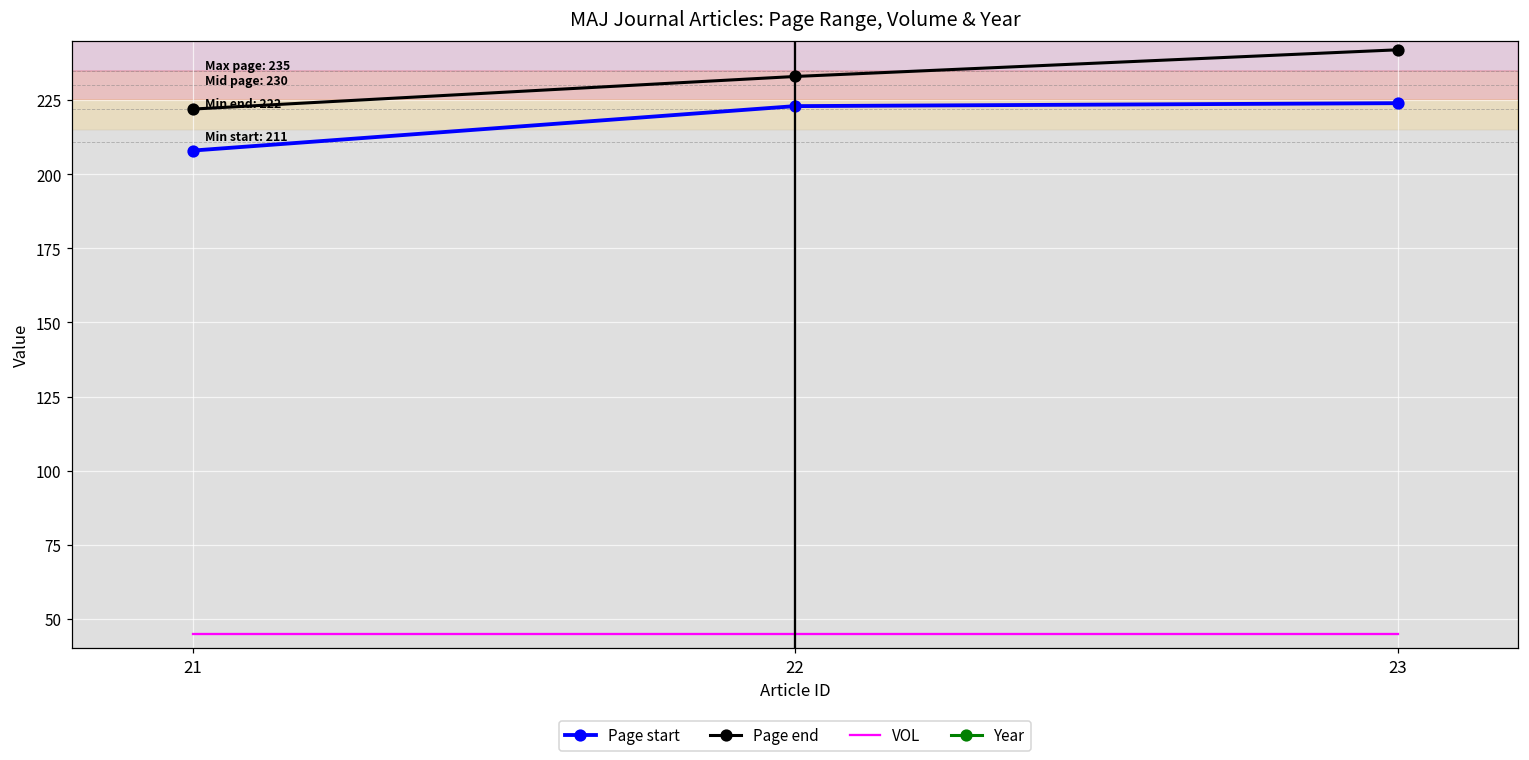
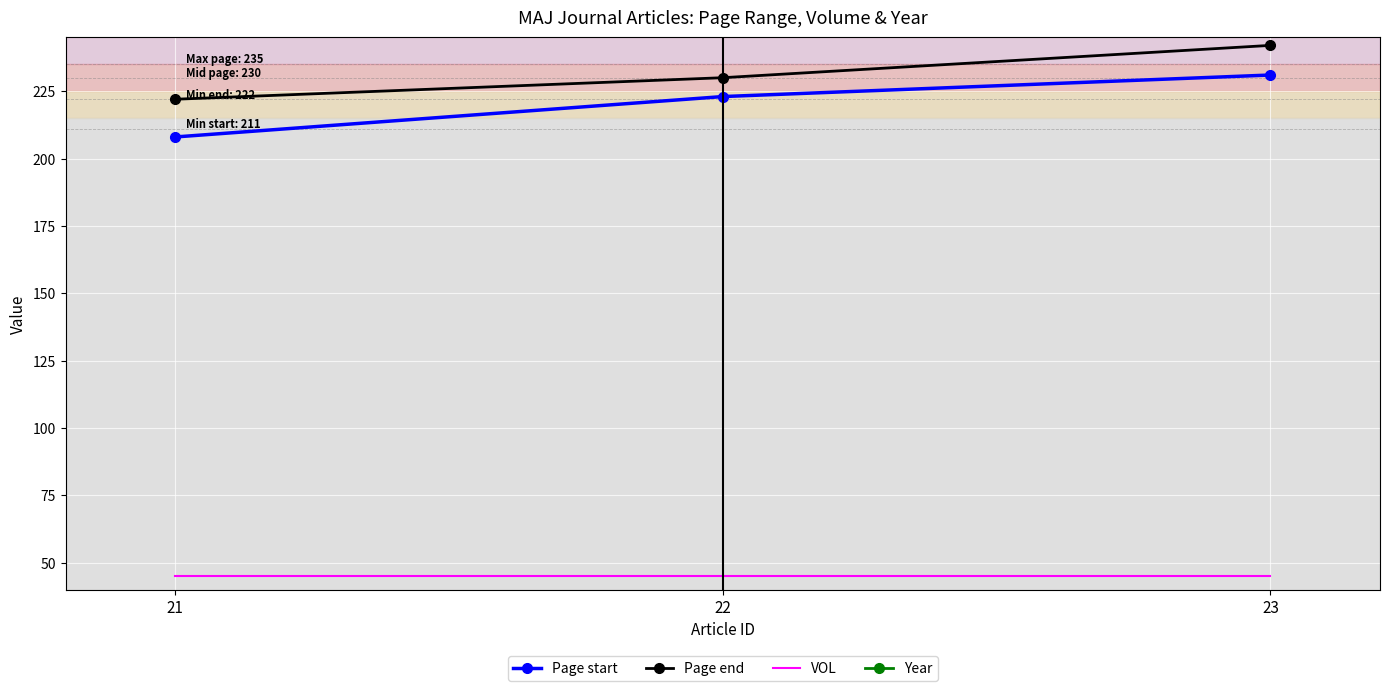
Page end, 22: 233 -> 230
Page start, 23: 224 -> 231
